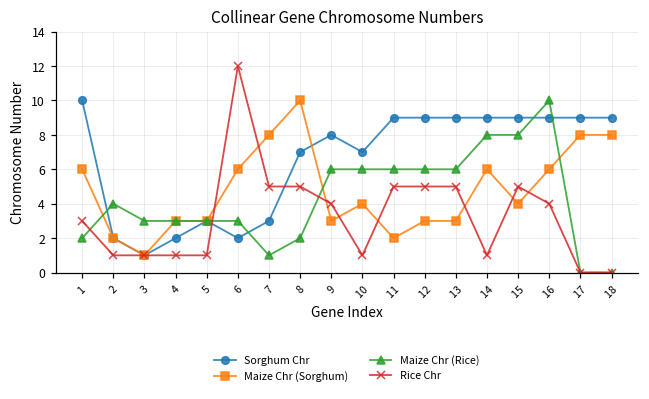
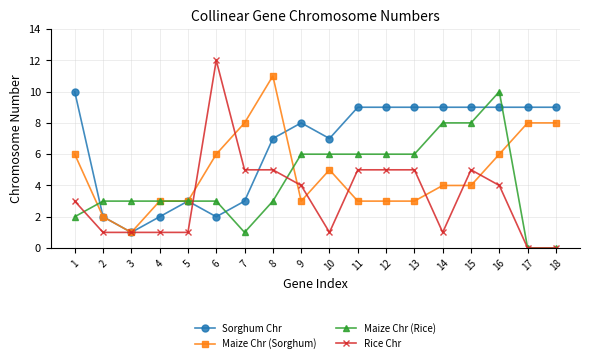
Maize Chr (Rice), 2: 4 -> 3
Maize Chr (Sorghum), 8: 10 -> 11
Maize Chr (Rice), 8: 2 -> 3
Maize Chr (Sorghum), 10: 4 -> 5
Maize Chr (Sorghum), 11: 2 -> 3
Maize Chr (Sorghum), 14: 6 -> 4
